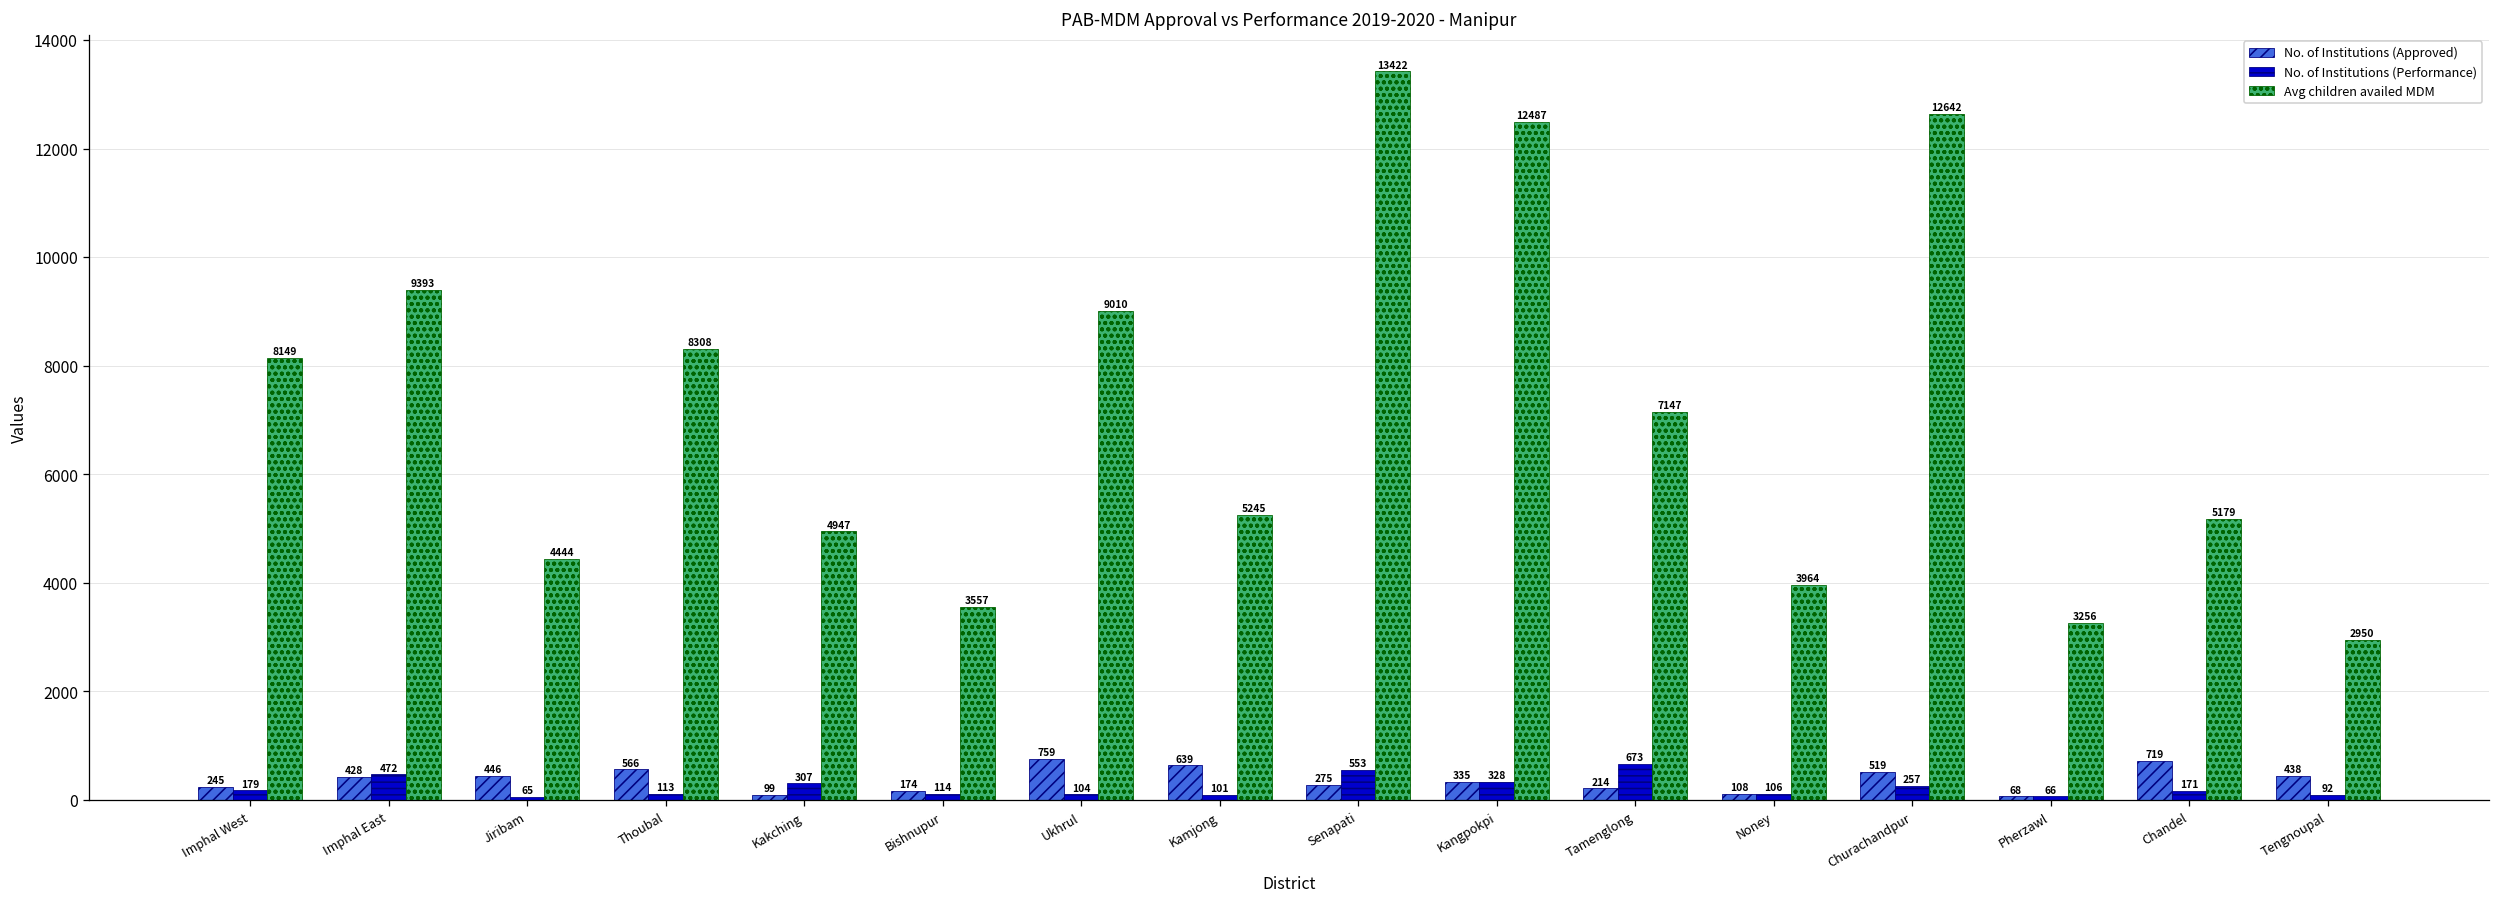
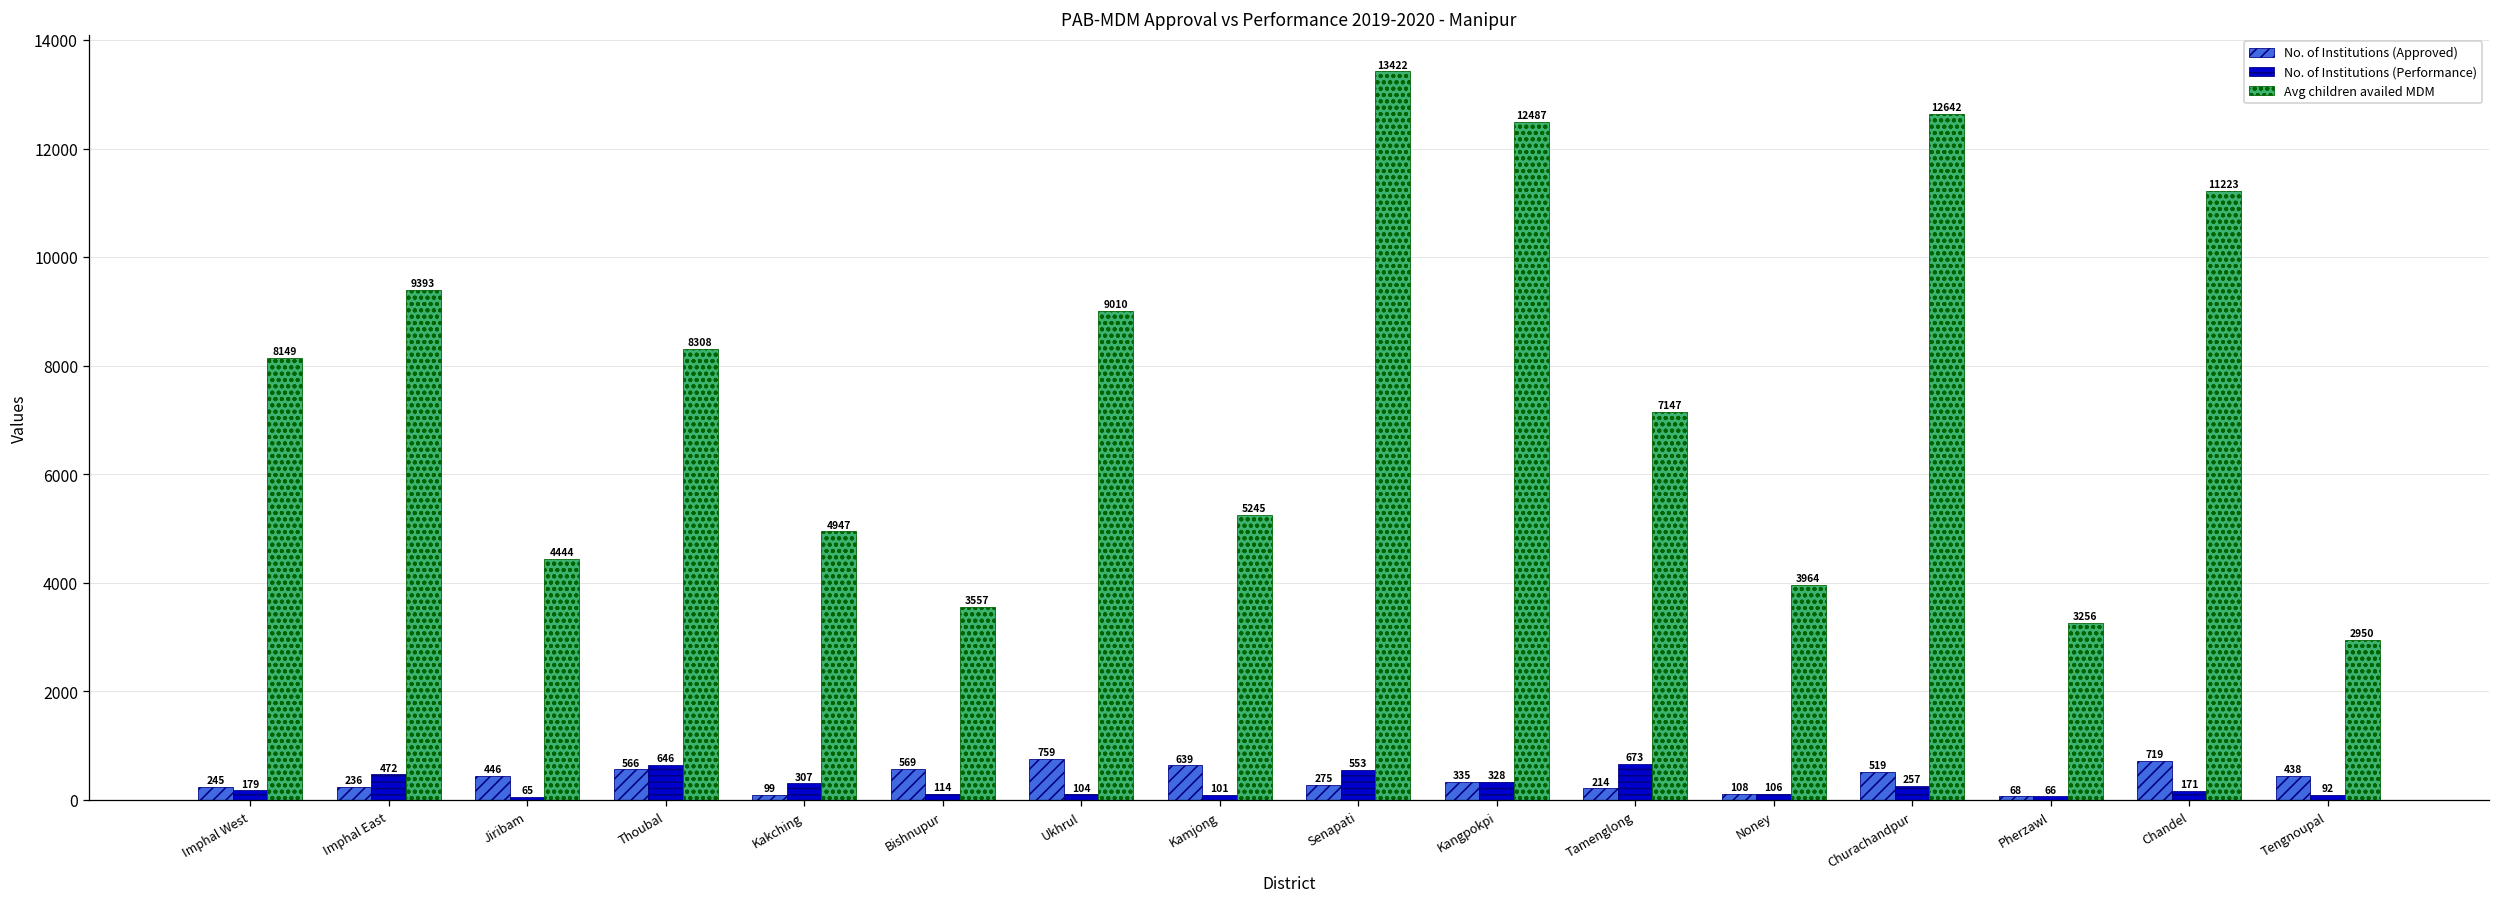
No. of Institutions (Approved), Imphal East: 428 -> 236
No. of Institutions (Performance), Thoubal: 113 -> 646
No. of Institutions (Approved), Bishnupur: 174 -> 569
Avg children availed MDM, Chandel: 5179 -> 11223
